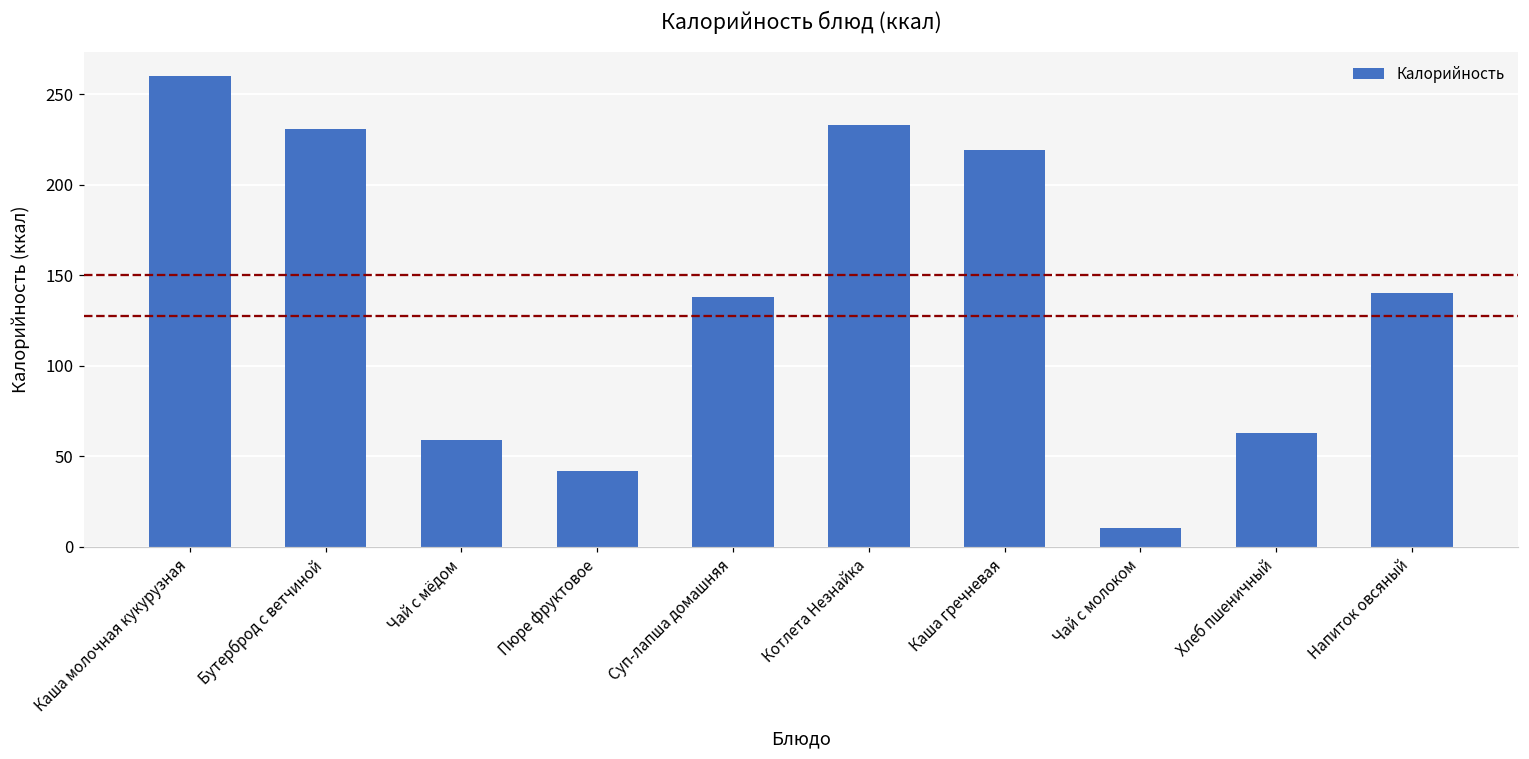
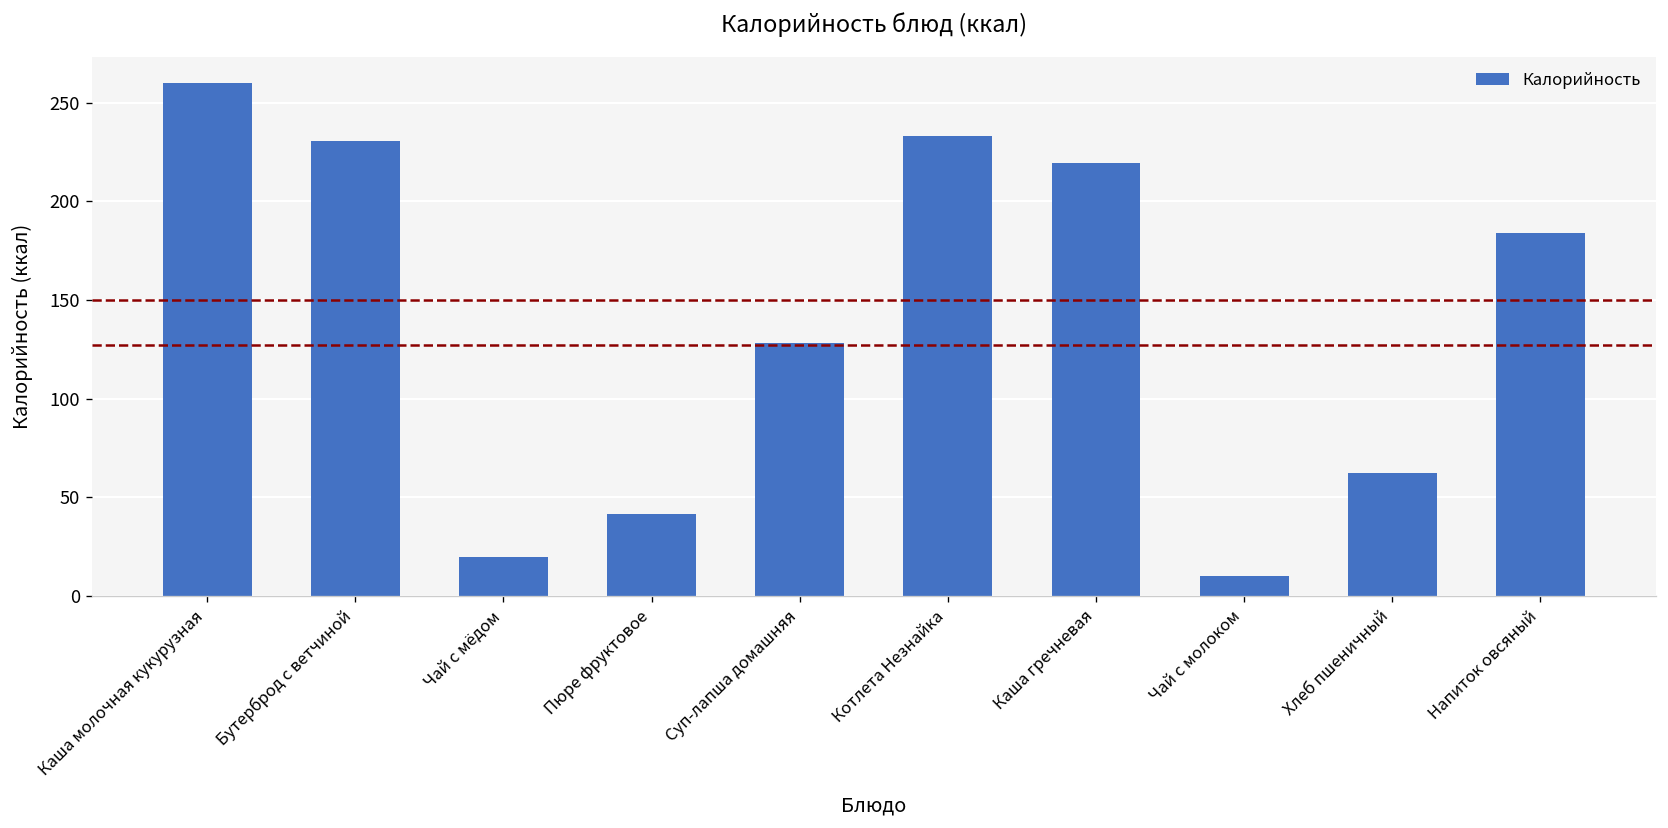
Чай с мёдом: 59 -> 20
Суп-лапша домашняя: 138 -> 128
Напиток овсяный: 140 -> 184
